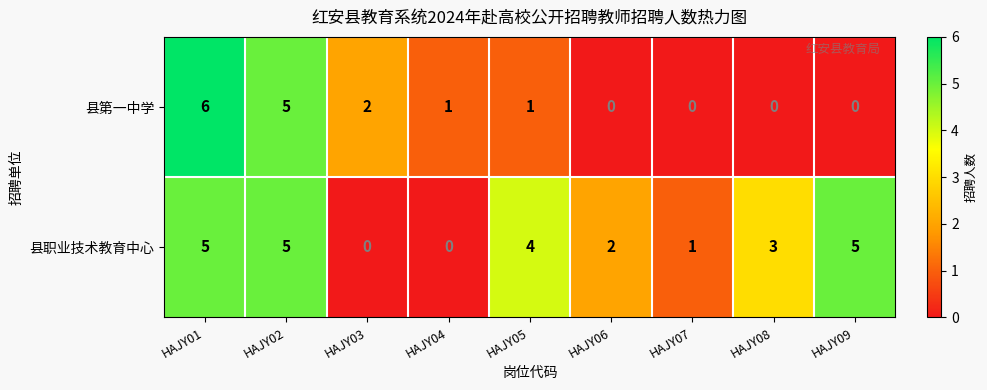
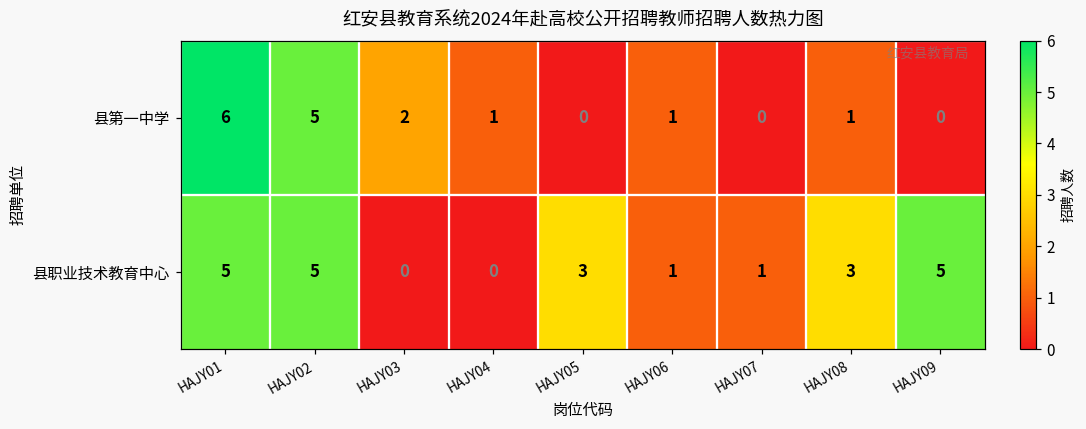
县第一中学, HAJY05: 1 -> 0
县第一中学, HAJY06: 0 -> 1
县第一中学, HAJY08: 0 -> 1
县职业技术教育中心, HAJY05: 4 -> 3
县职业技术教育中心, HAJY06: 2 -> 1
